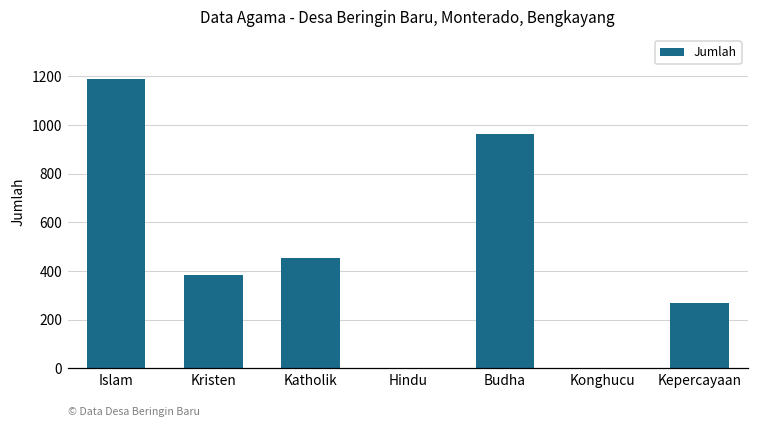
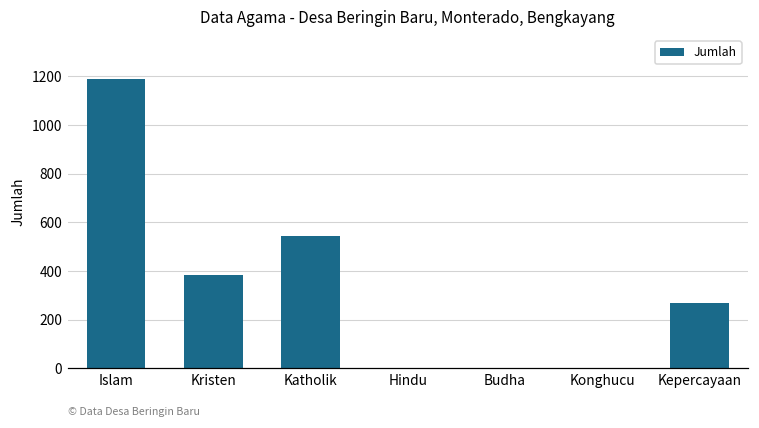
Katholik: 460 -> 540
Budha: 960 -> 0
